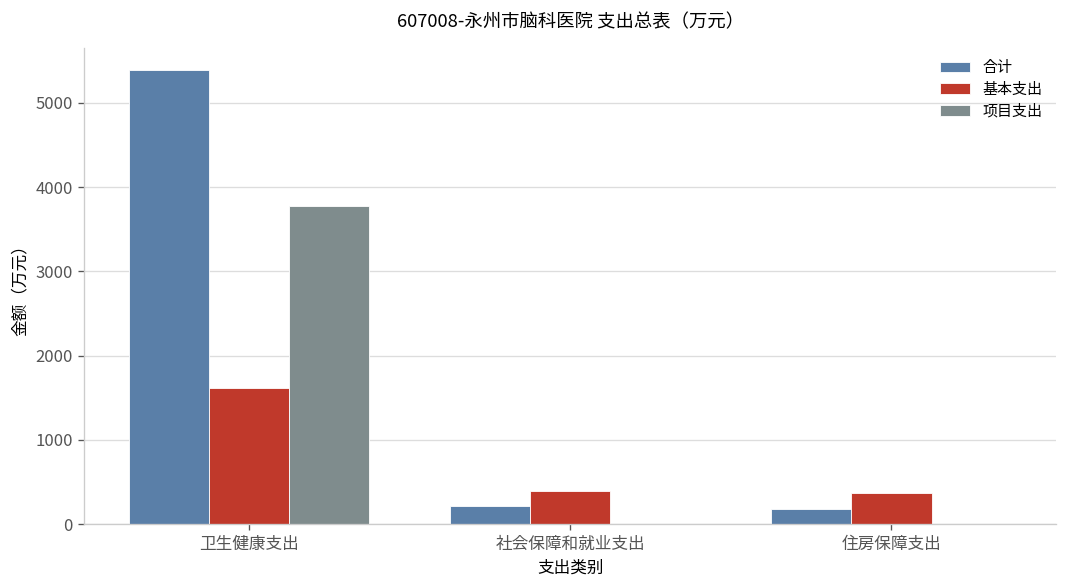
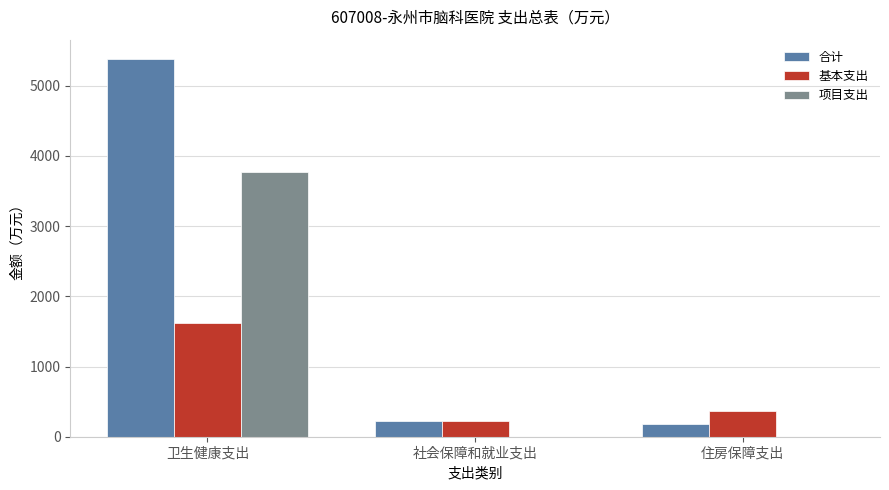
基本支出, 社会保障和就业支出: 400 -> 200
